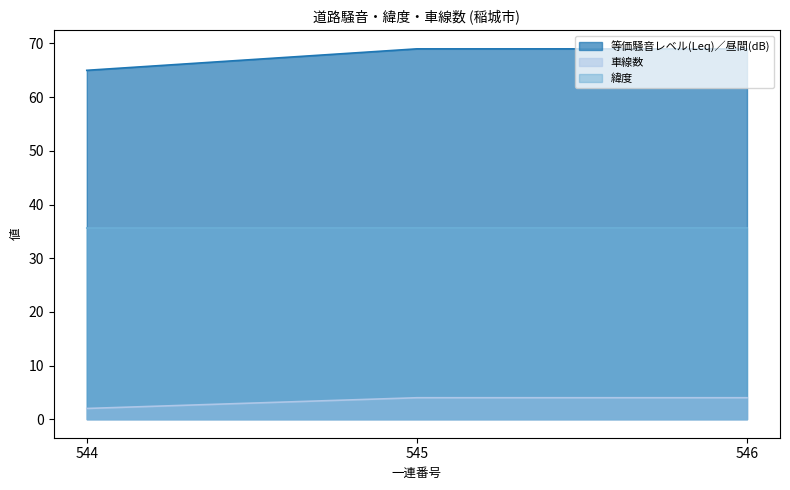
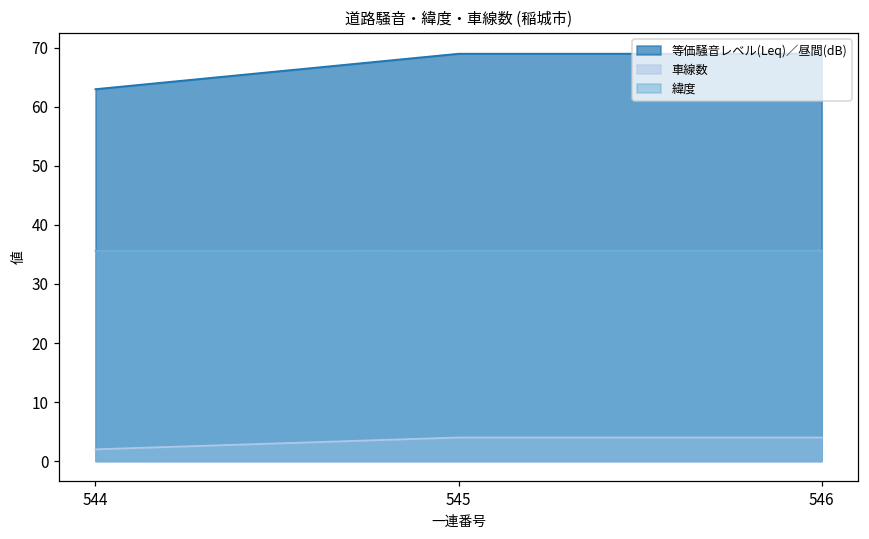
等価騒音レベル(Leq)／昼間(dB), 544: 65 -> 63
